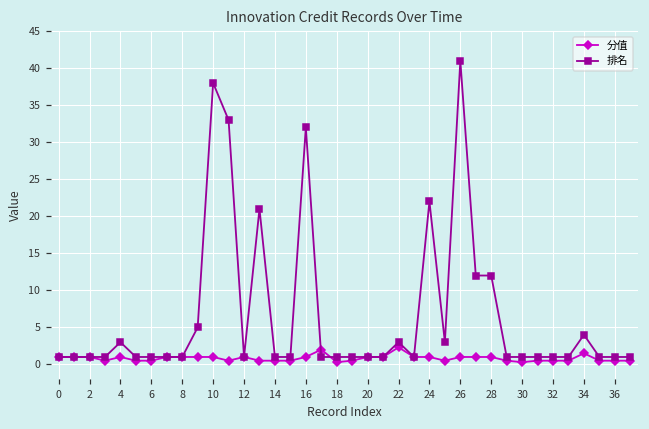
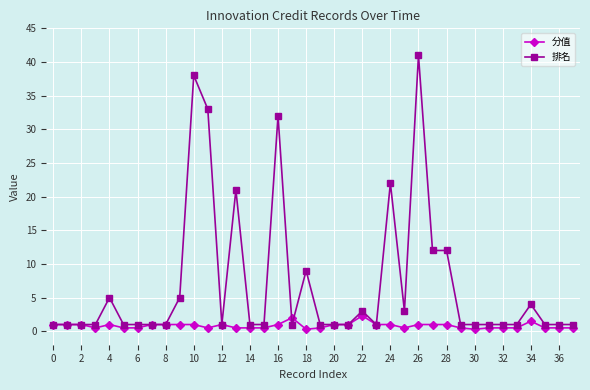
排名, 4: 3 -> 5
排名, 18: 1 -> 9
